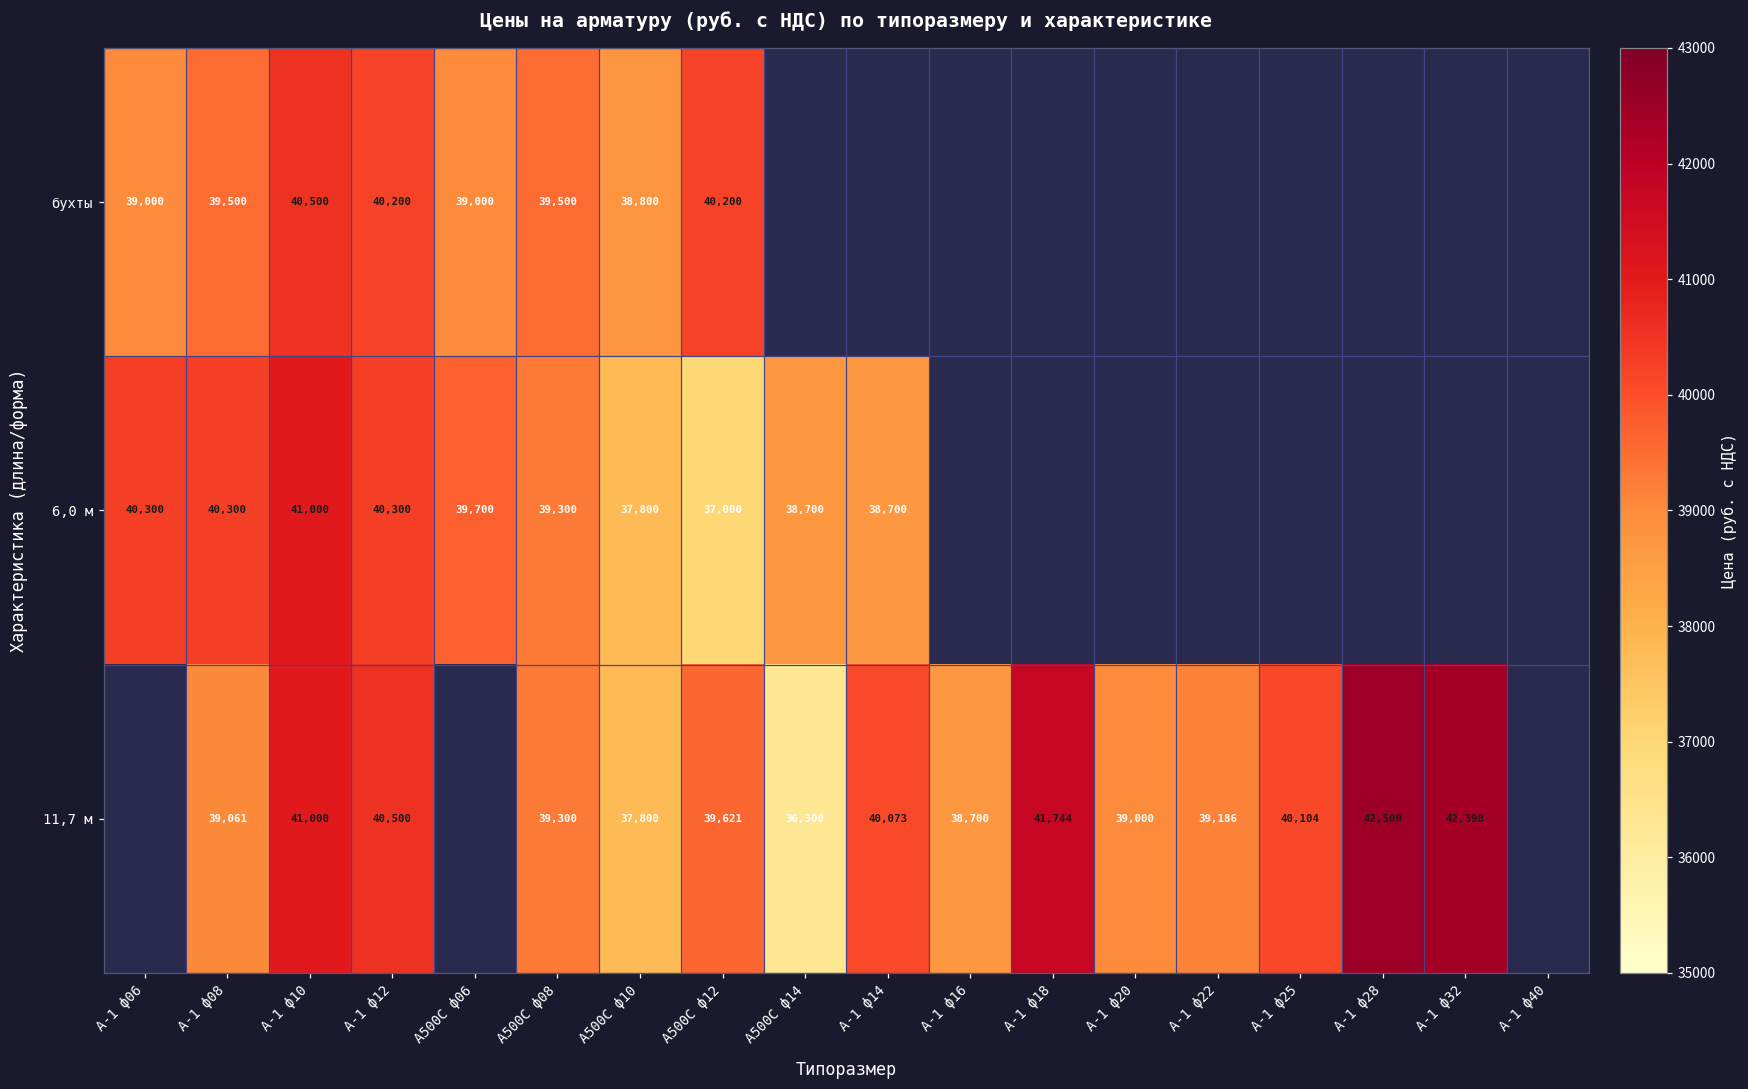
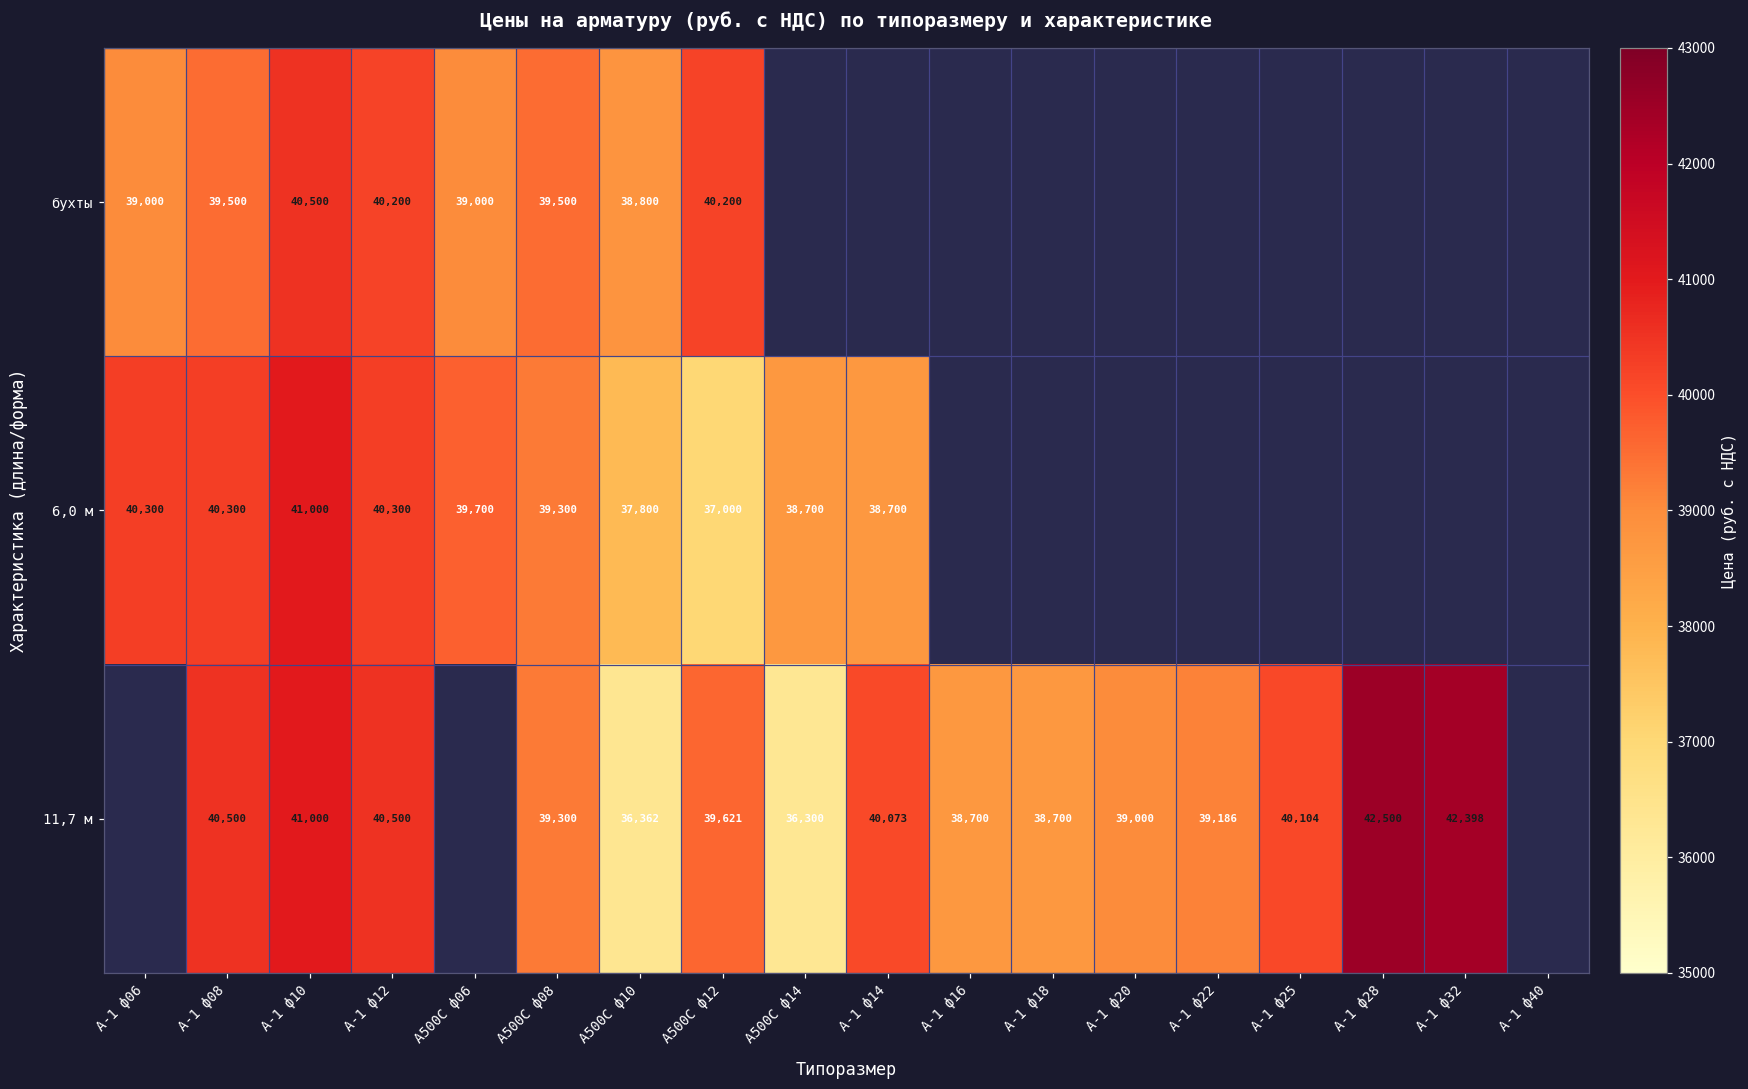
11,7 м, А-1 ф08: 39,061 -> 40,500
11,7 м, А500С ф10: 37,800 -> 36,362
11,7 м, А-1 ф18: 41,744 -> 38,700
